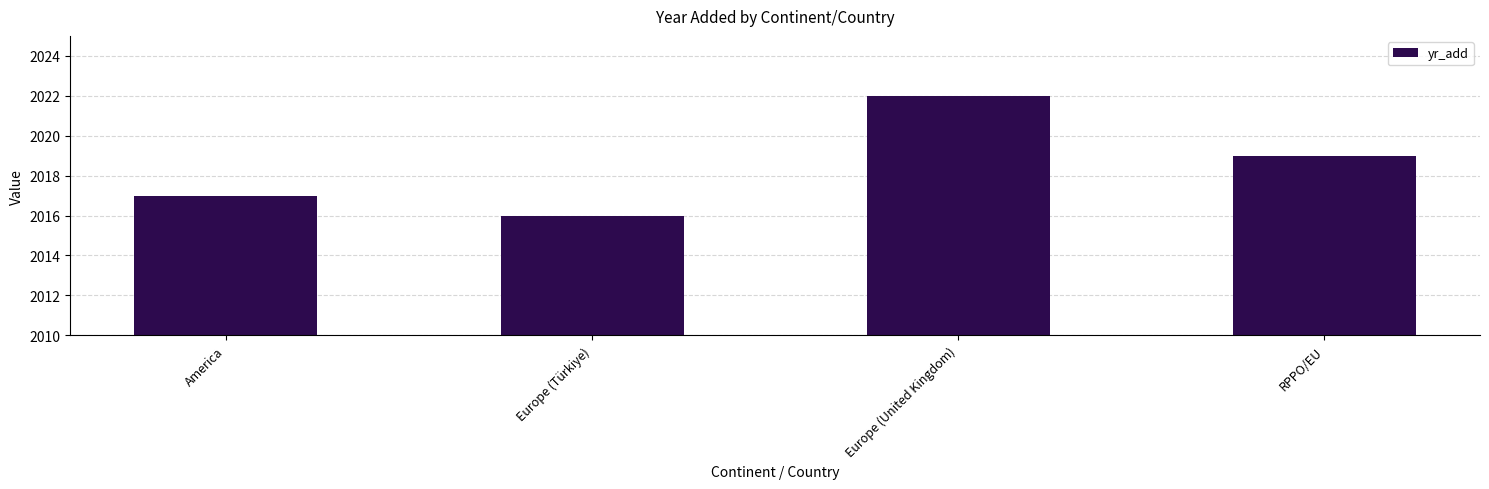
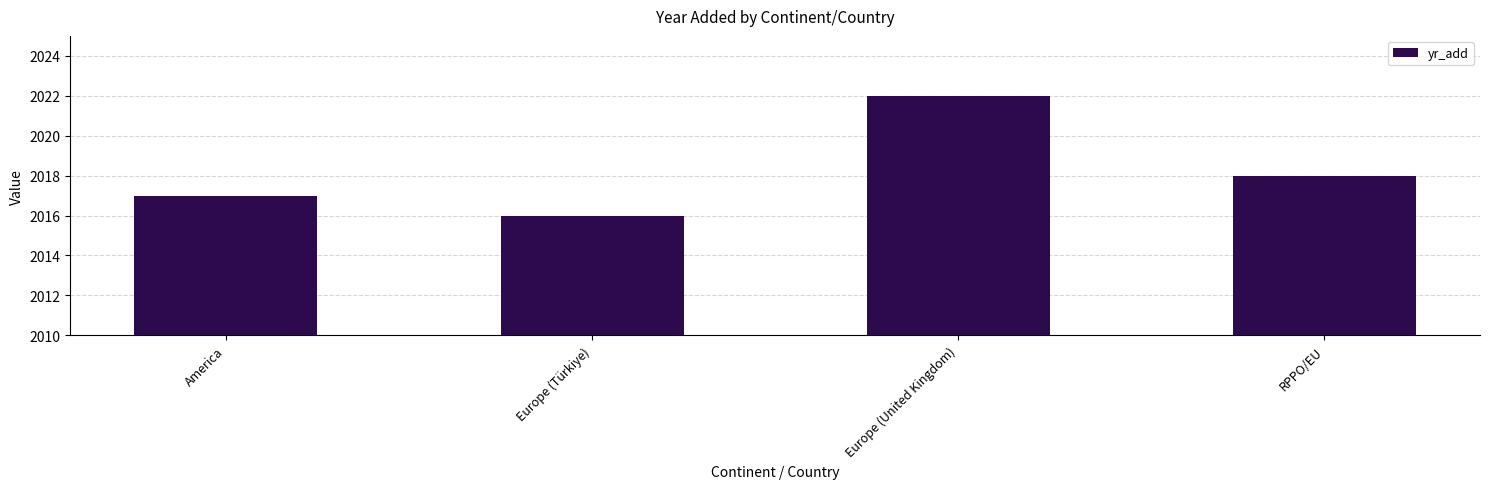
RPPO/EU: 2019 -> 2018
